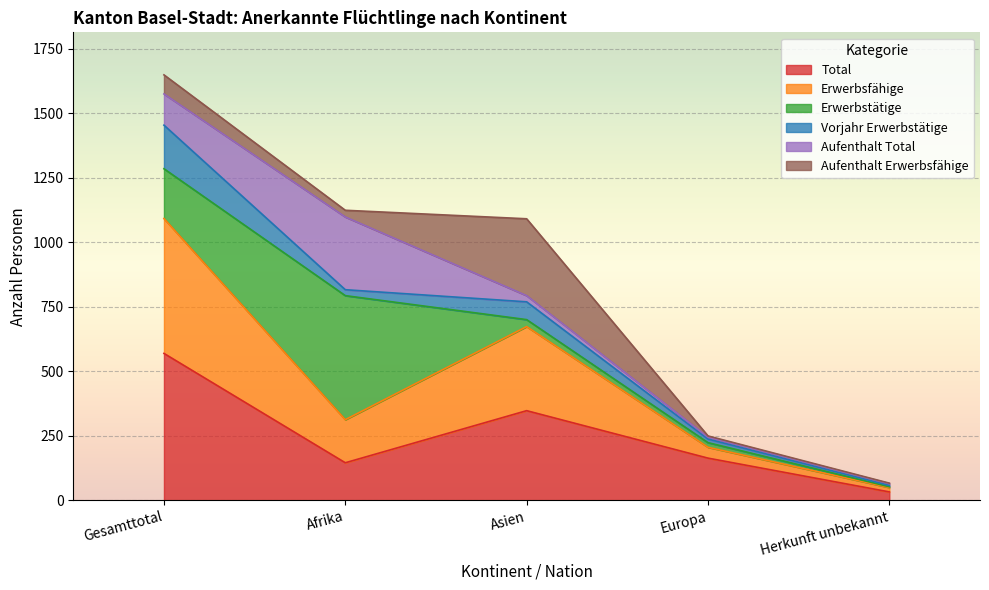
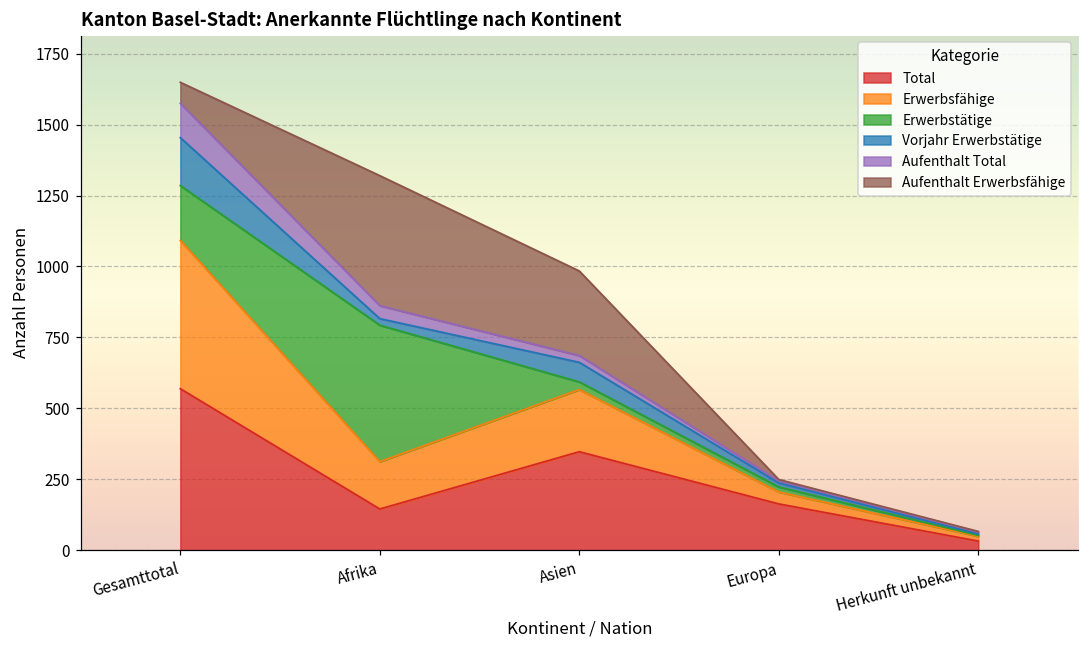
Aufenthalt Total, Afrika: 280 -> 50
Aufenthalt Erwerbsfähige, Afrika: 30 -> 460
Erwerbsfähige, Asien: 330 -> 220
